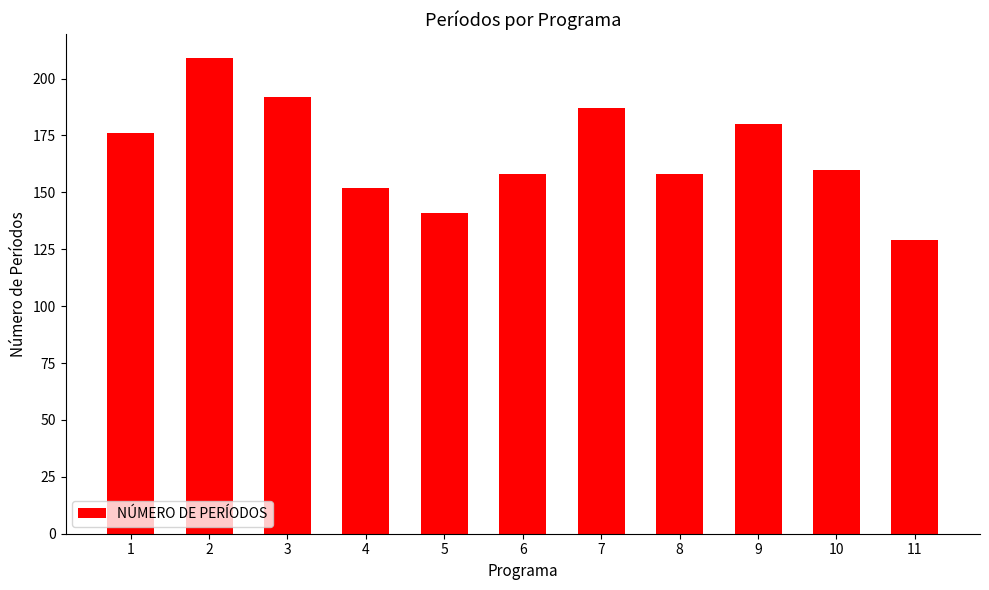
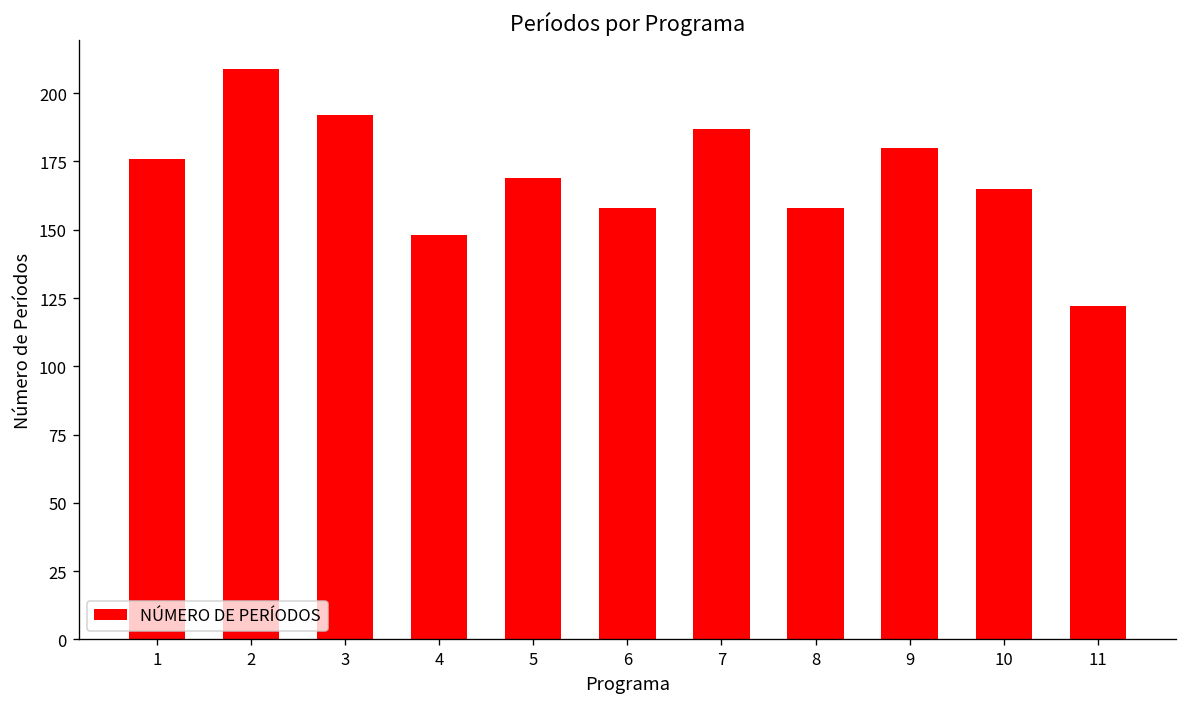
4: 152 -> 148
5: 141 -> 169
10: 160 -> 165
11: 129 -> 122
